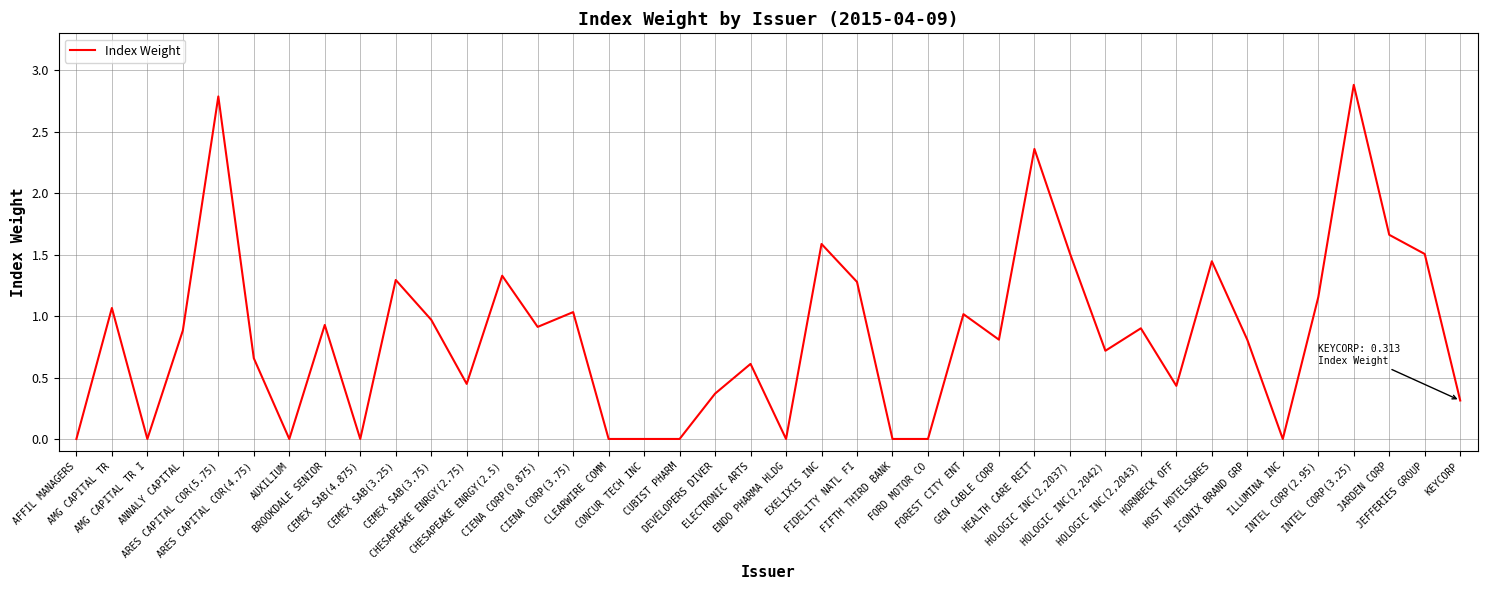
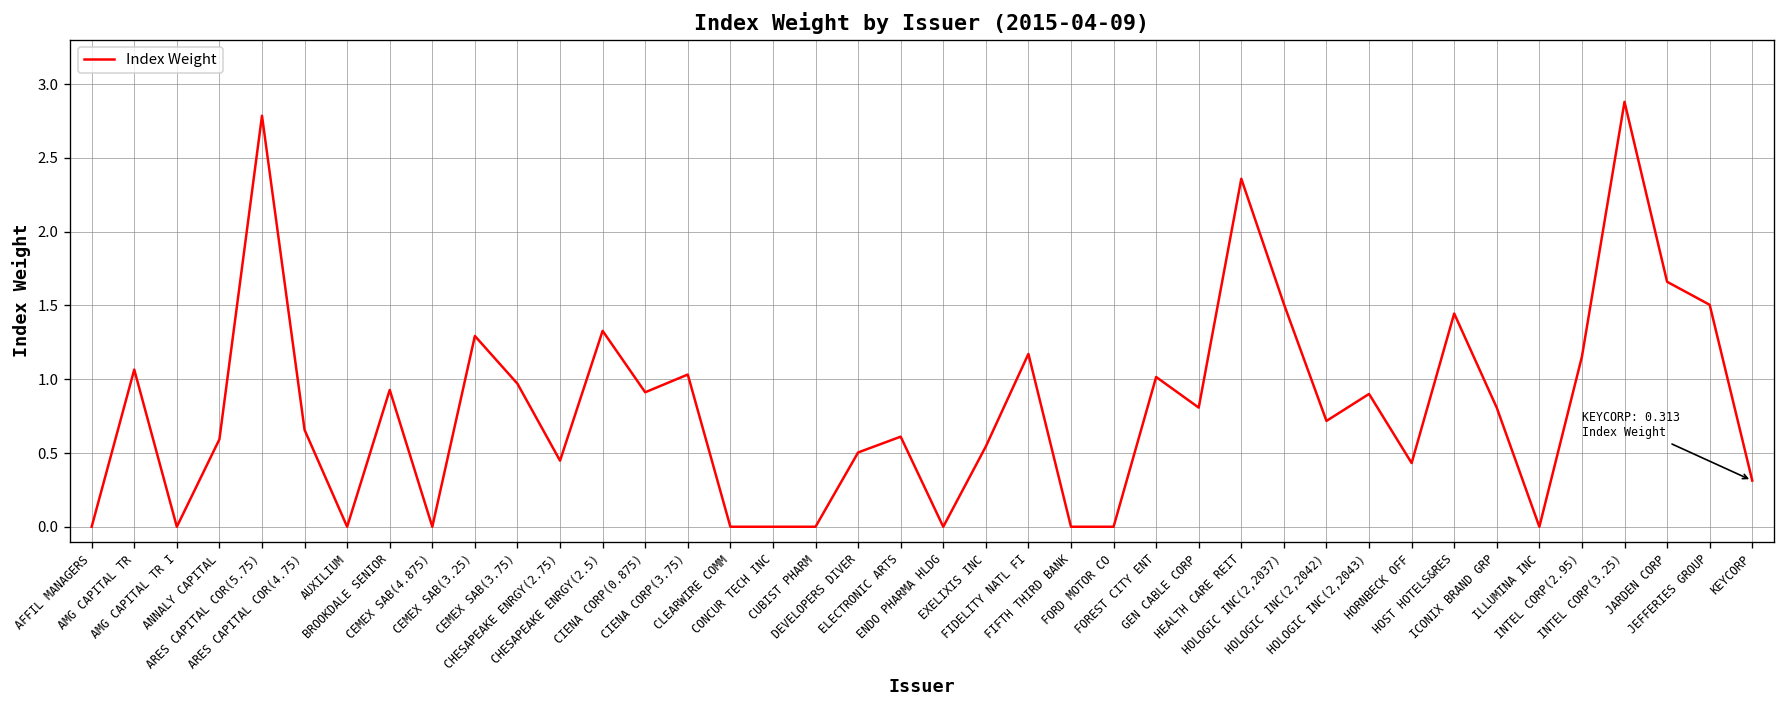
ANNALY CAPITAL: 0.88 -> 0.59
DEVELOPERS DIVER: 0.37 -> 0.50
EXELIXIS INC: 1.59 -> 0.54
FIDELITY NATL FI: 1.28 -> 1.17
